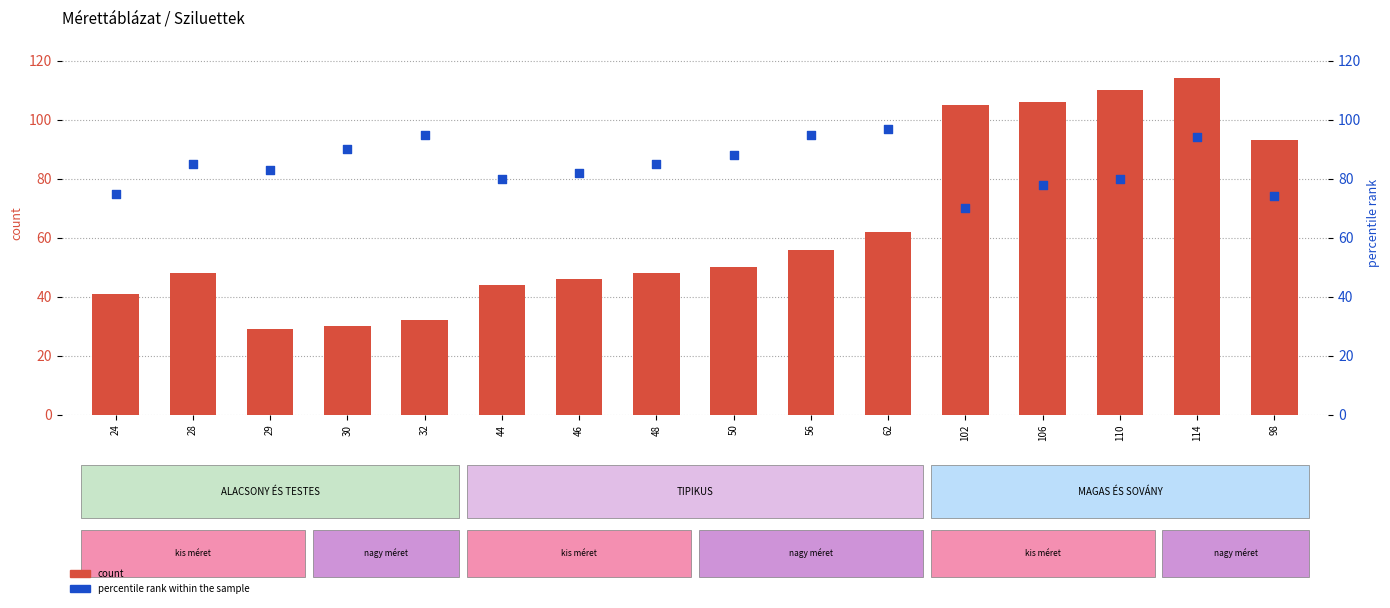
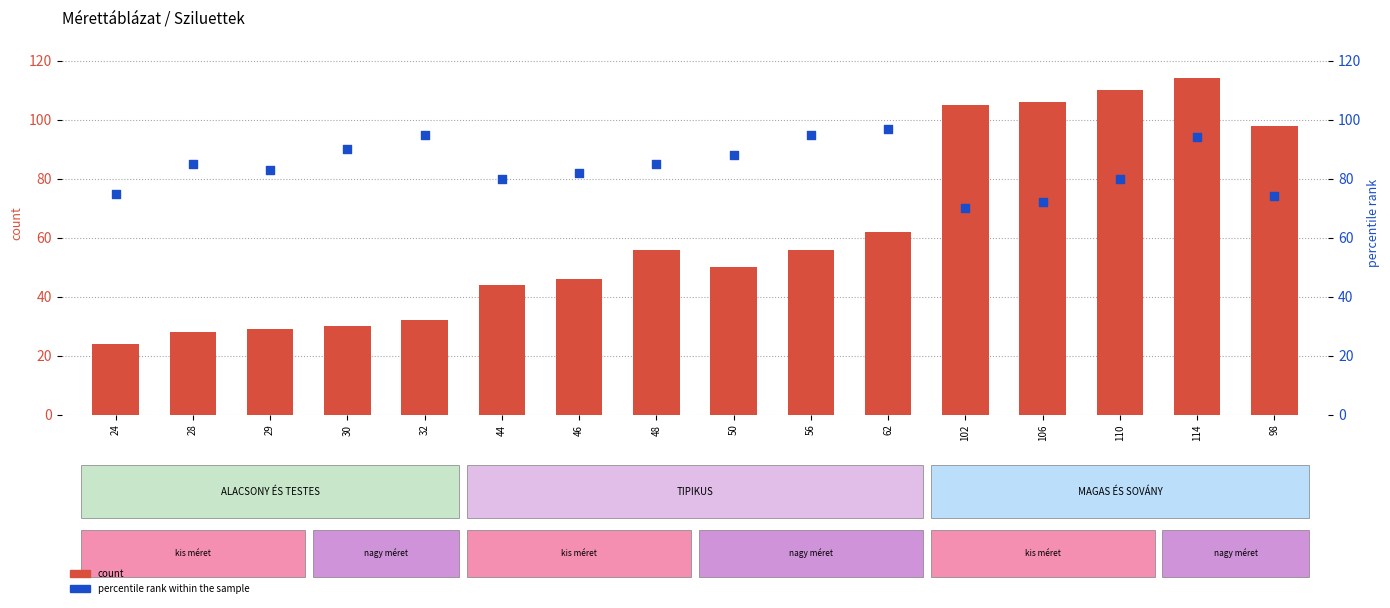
count, 24: 41 -> 24
count, 28: 48 -> 28
count, 48: 48 -> 56
count, 98: 93 -> 98
percentile rank within the sample, 106: 78 -> 72
